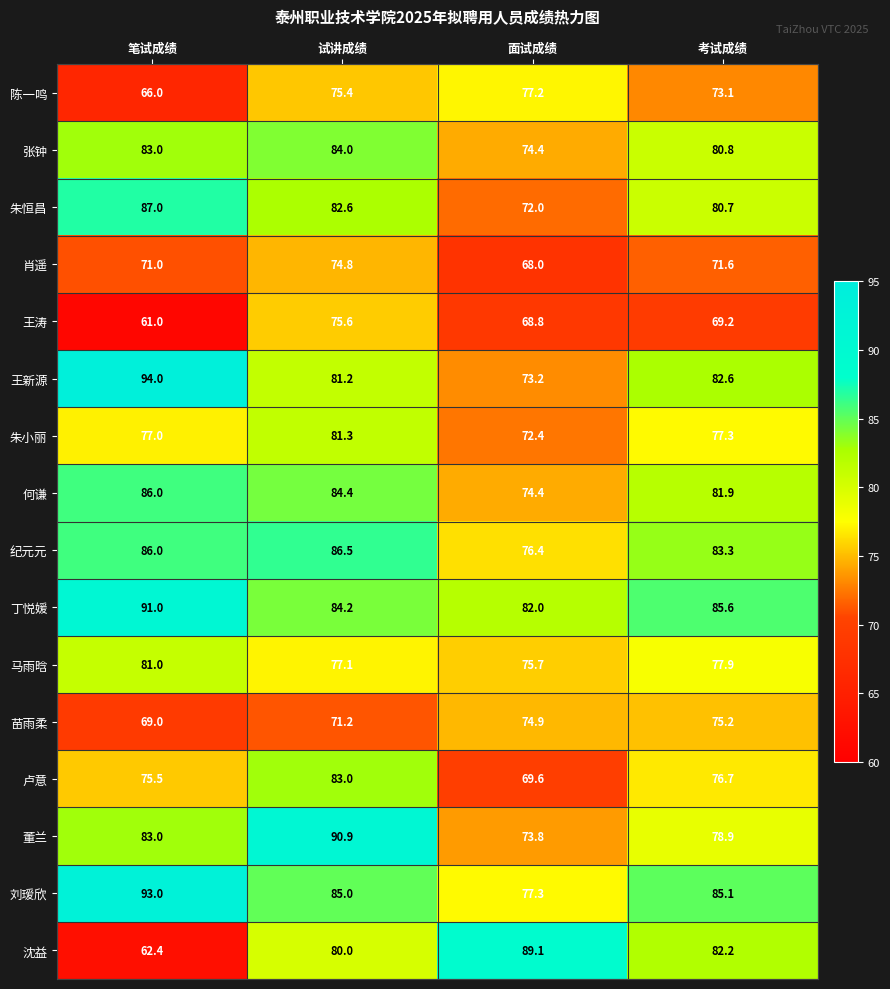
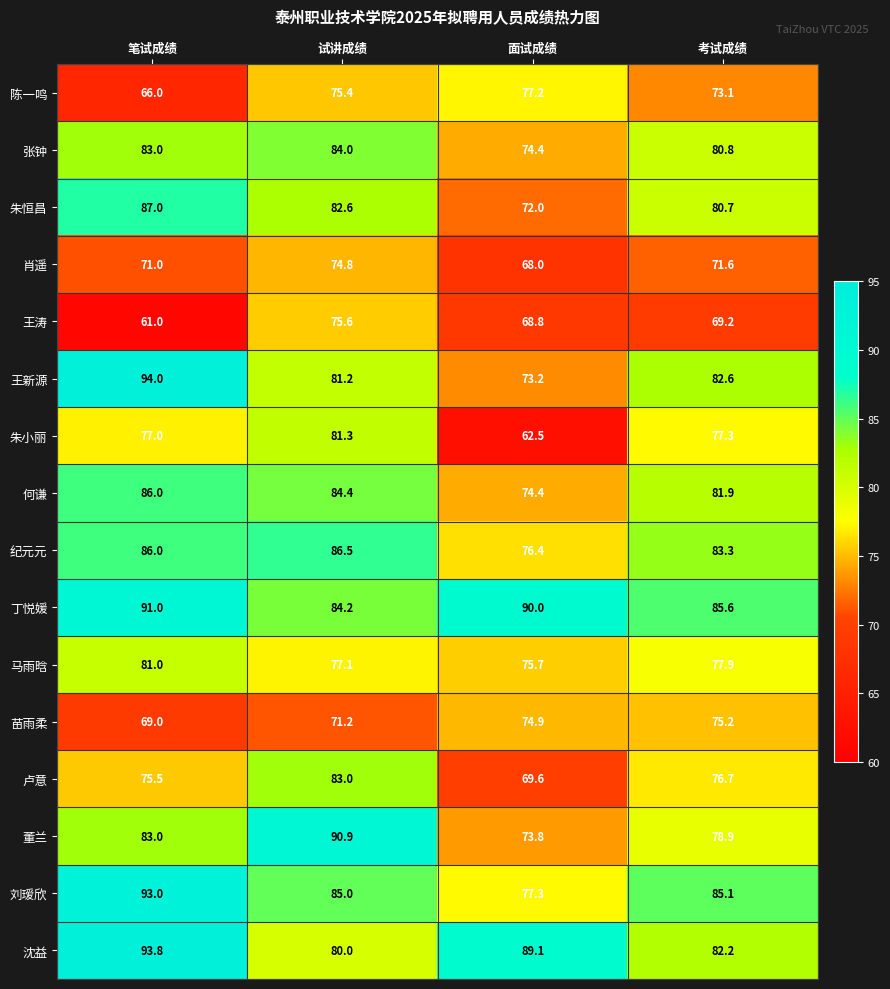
朱小丽, 面试成绩: 72.4 -> 62.5
丁悦媛, 面试成绩: 82.0 -> 90.0
沈益, 笔试成绩: 62.4 -> 93.8
